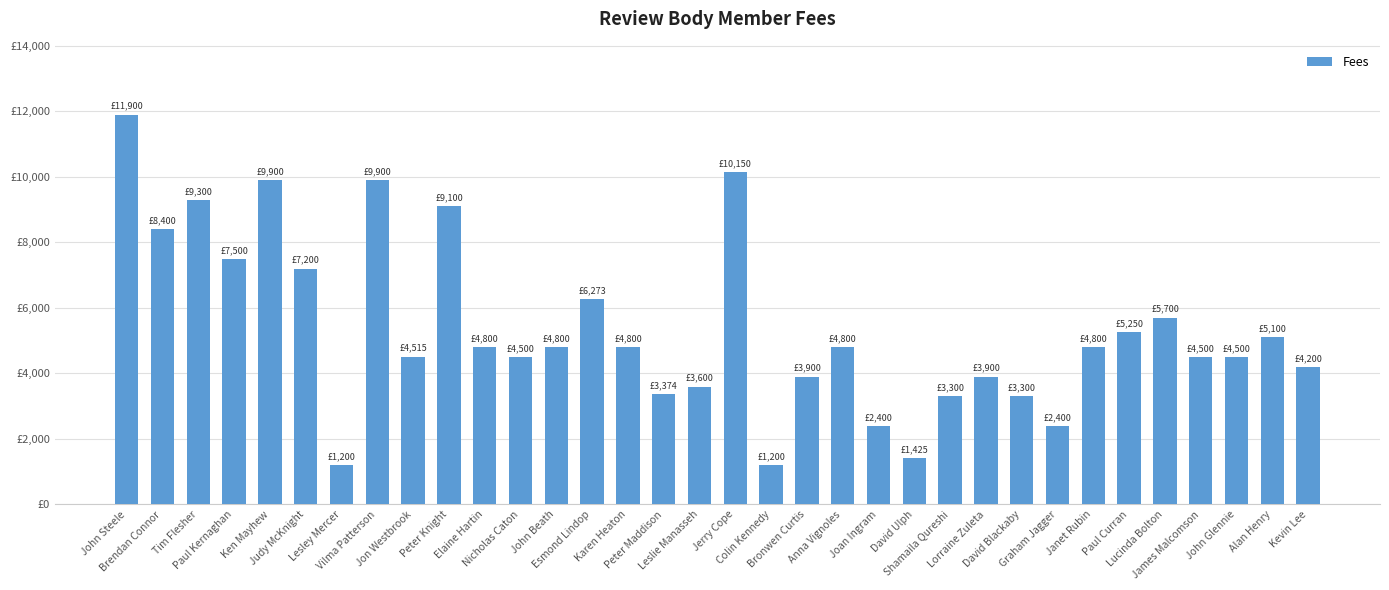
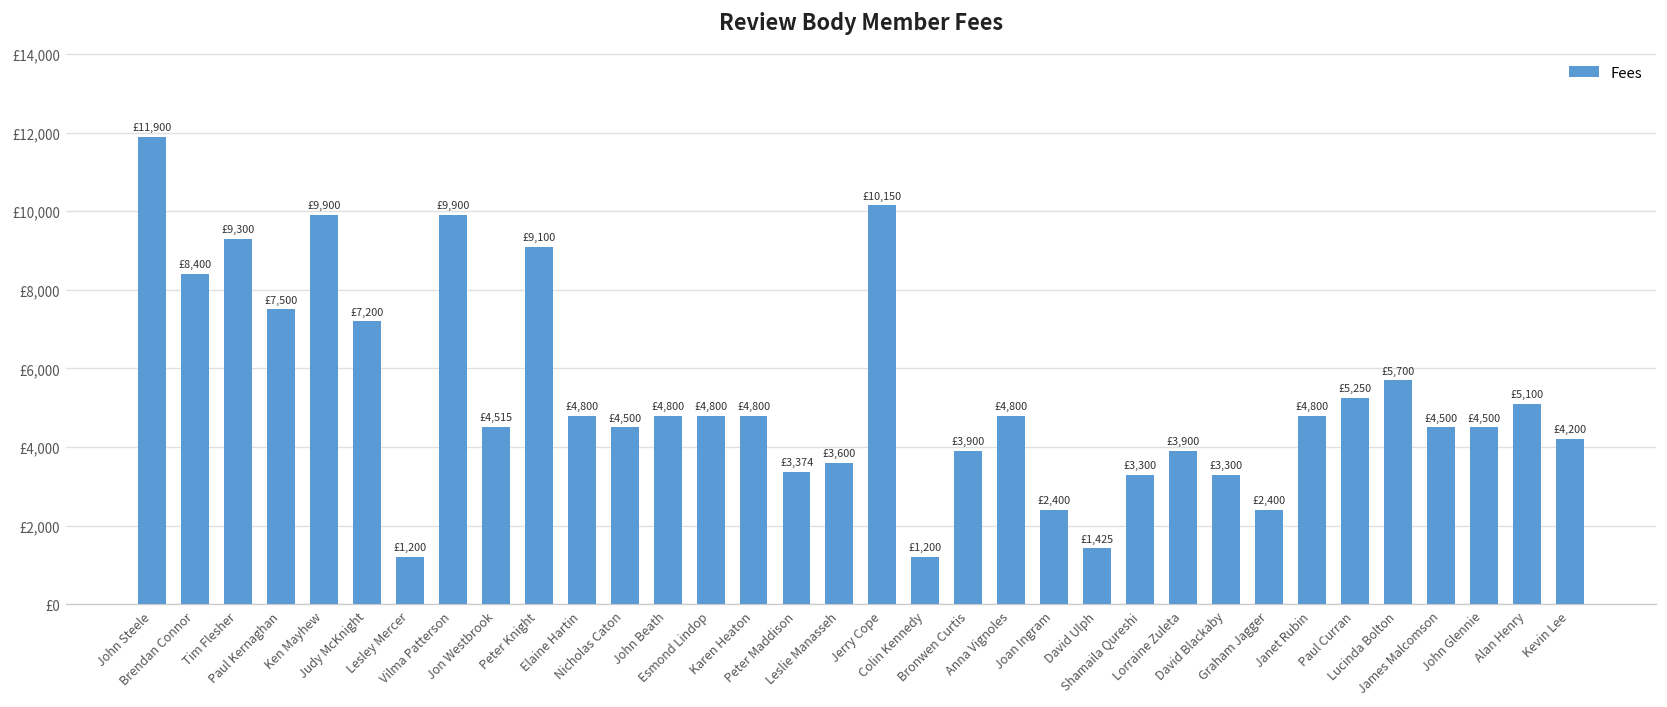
Esmond Lindop: £6,273 -> £4,800
